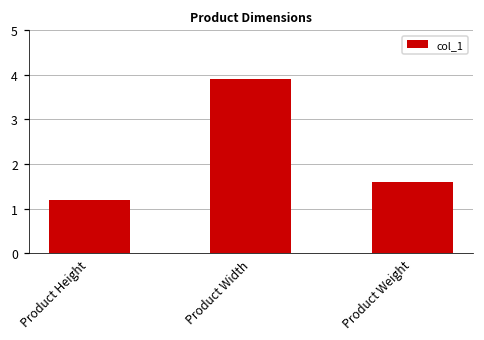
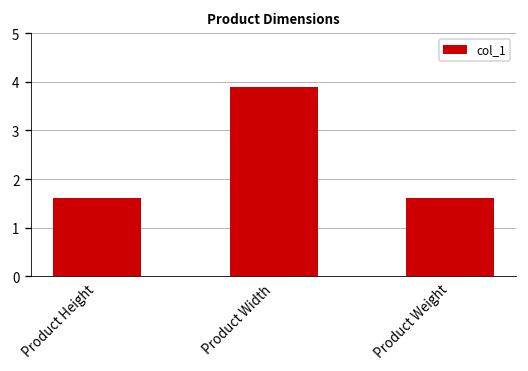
Product Height: 1.2 -> 1.6
